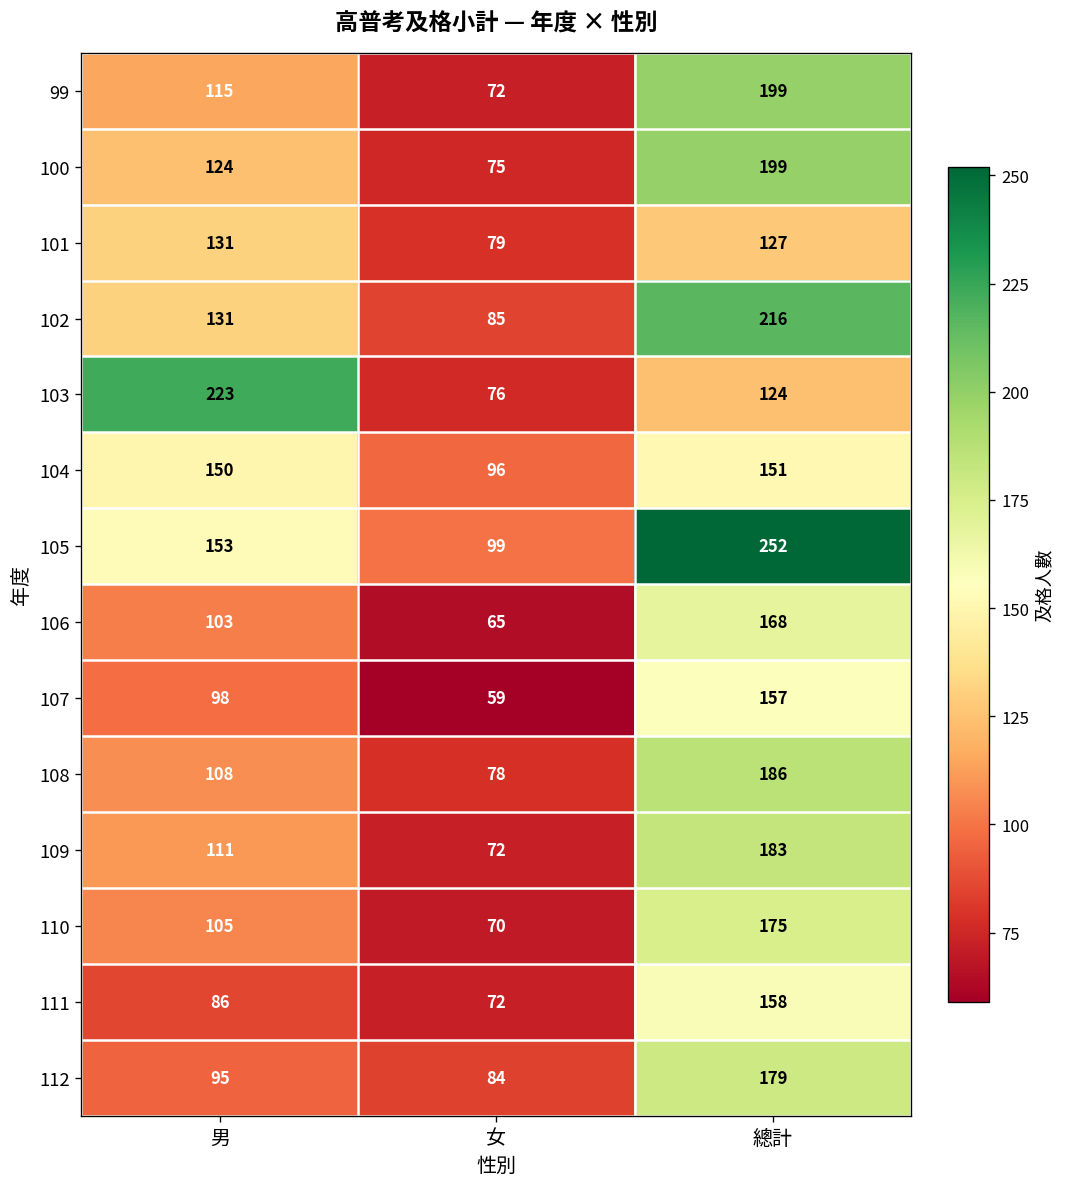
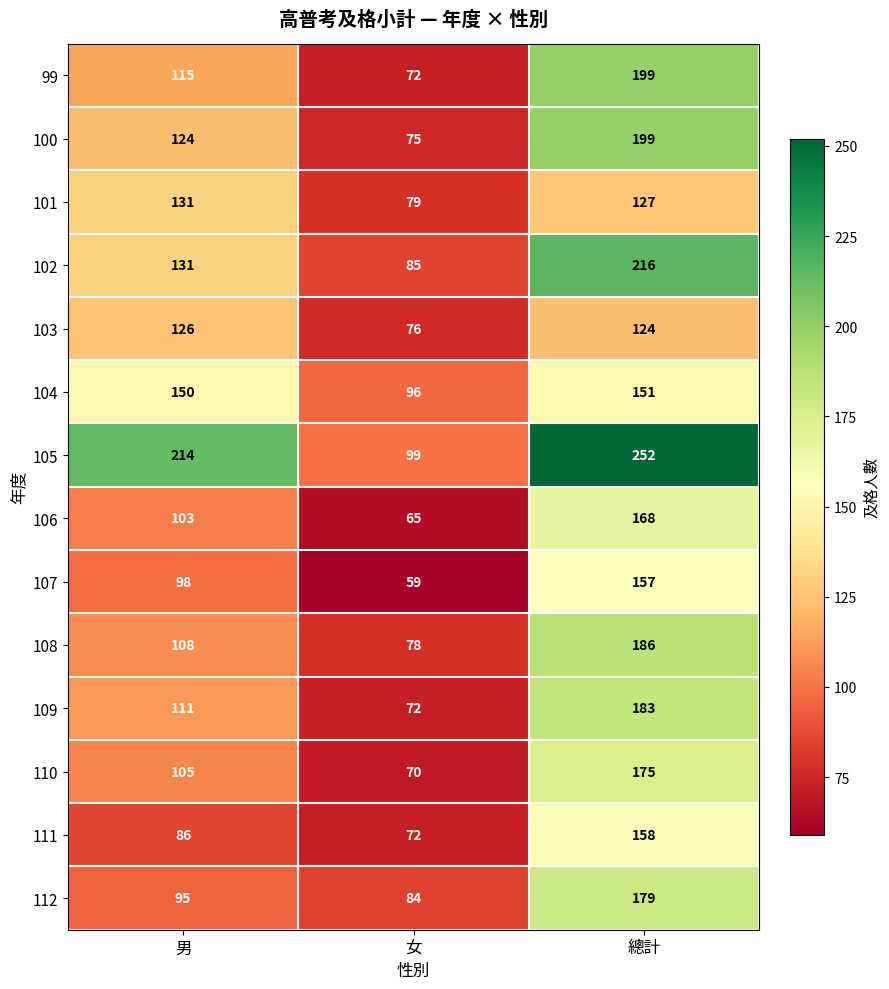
103, 男: 223 -> 126
105, 男: 153 -> 214
